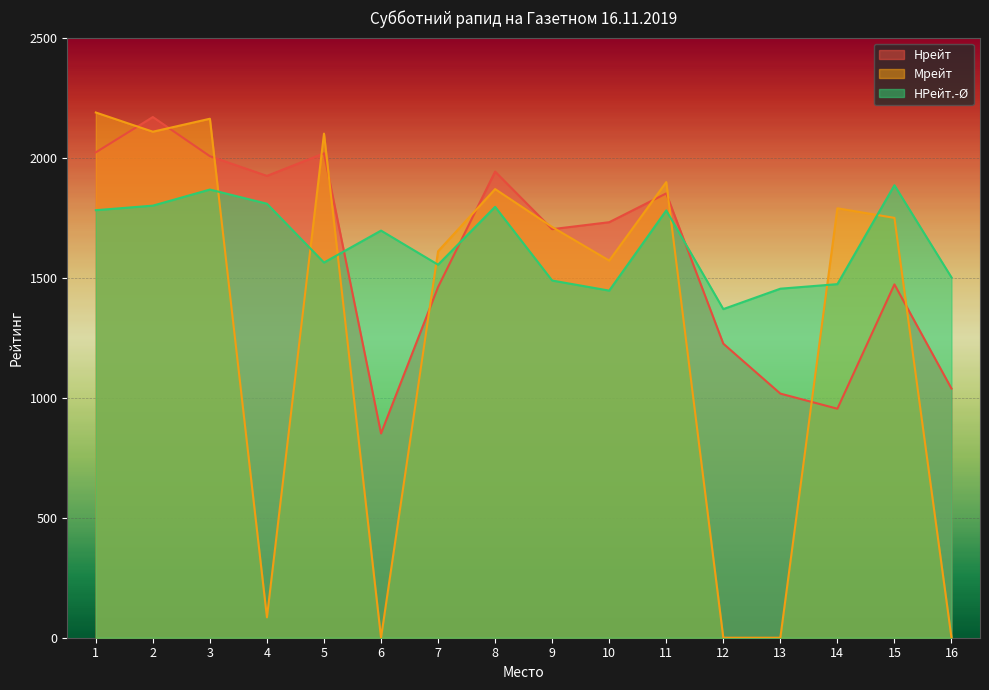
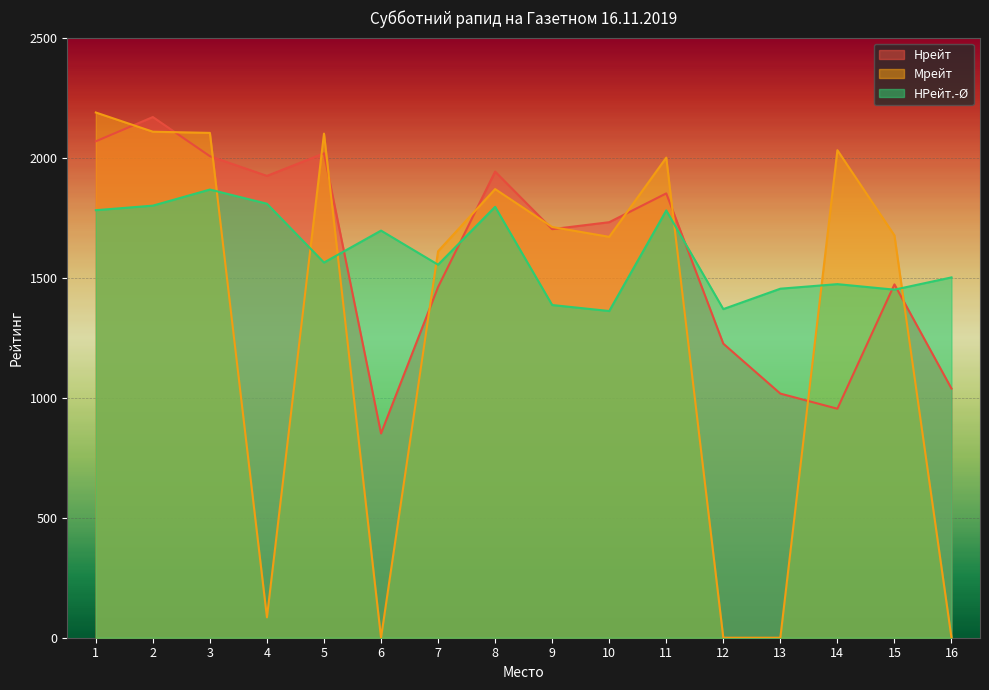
Нрейт, 1: 2020 -> 2070
Мрейт, 3: 2160 -> 2100
НРейт.-Ø, 9: 1490 -> 1390
Мрейт, 10: 1570 -> 1670
НРейт.-Ø, 10: 1450 -> 1360
Мрейт, 11: 1900 -> 2000
Мрейт, 14: 1790 -> 2030
Мрейт, 15: 1750 -> 1680
НРейт.-Ø, 15: 1890 -> 1450
